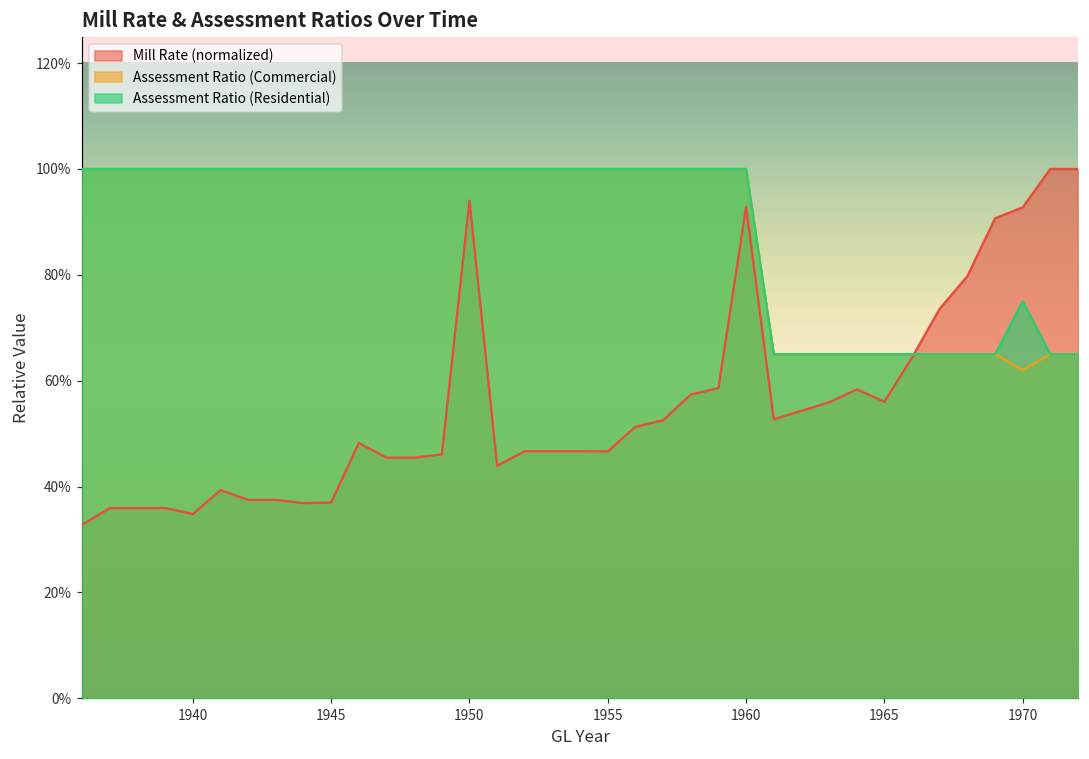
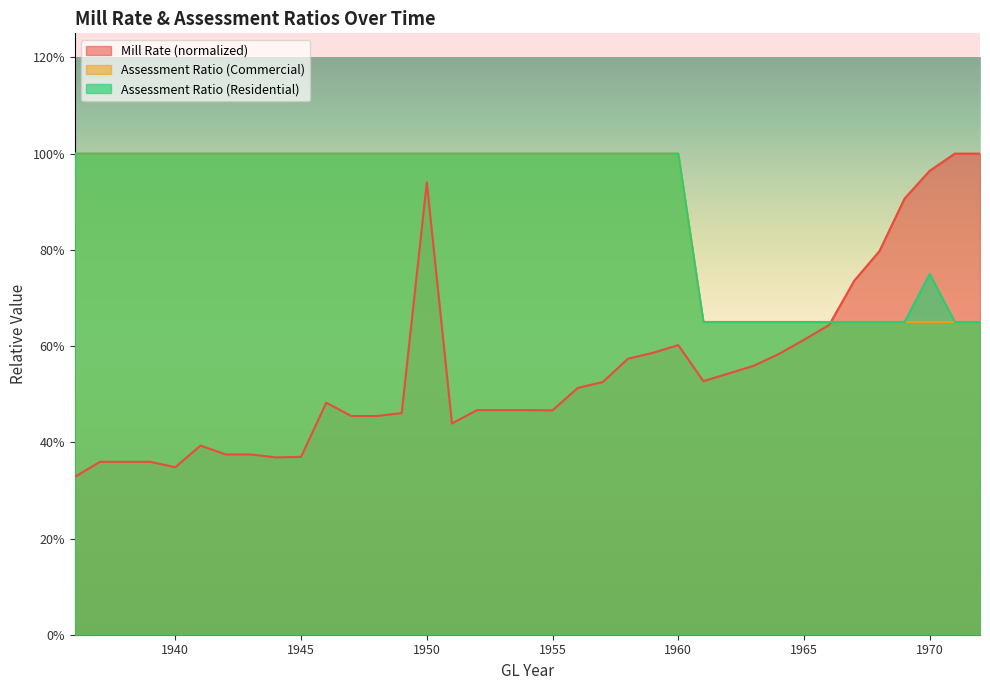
Mill Rate (normalized), 1960: 93% -> 60%
Mill Rate (normalized), 1965: 56% -> 61%
Mill Rate (normalized), 1970: 93% -> 96%
Assessment Ratio (Commercial), 1970: 62% -> 65%
